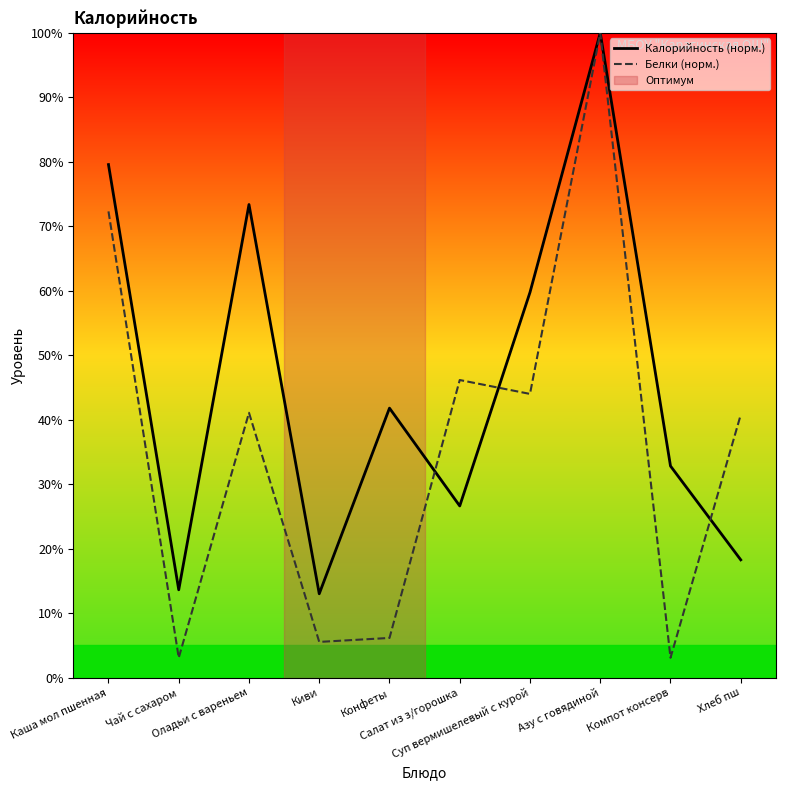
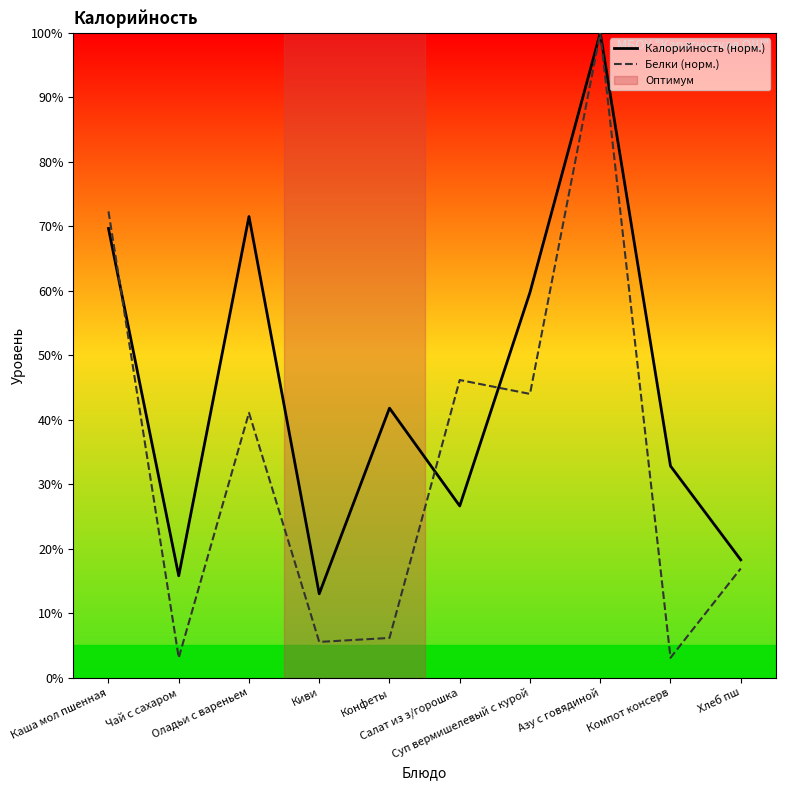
Калорийность (норм.), Каша мол пшенная: 80% -> 70%
Калорийность (норм.), Чай с сахаром: 14% -> 16%
Калорийность (норм.), Оладьи с вареньем: 73% -> 72%
Белки (норм.), Хлеб пш: 41% -> 17%
